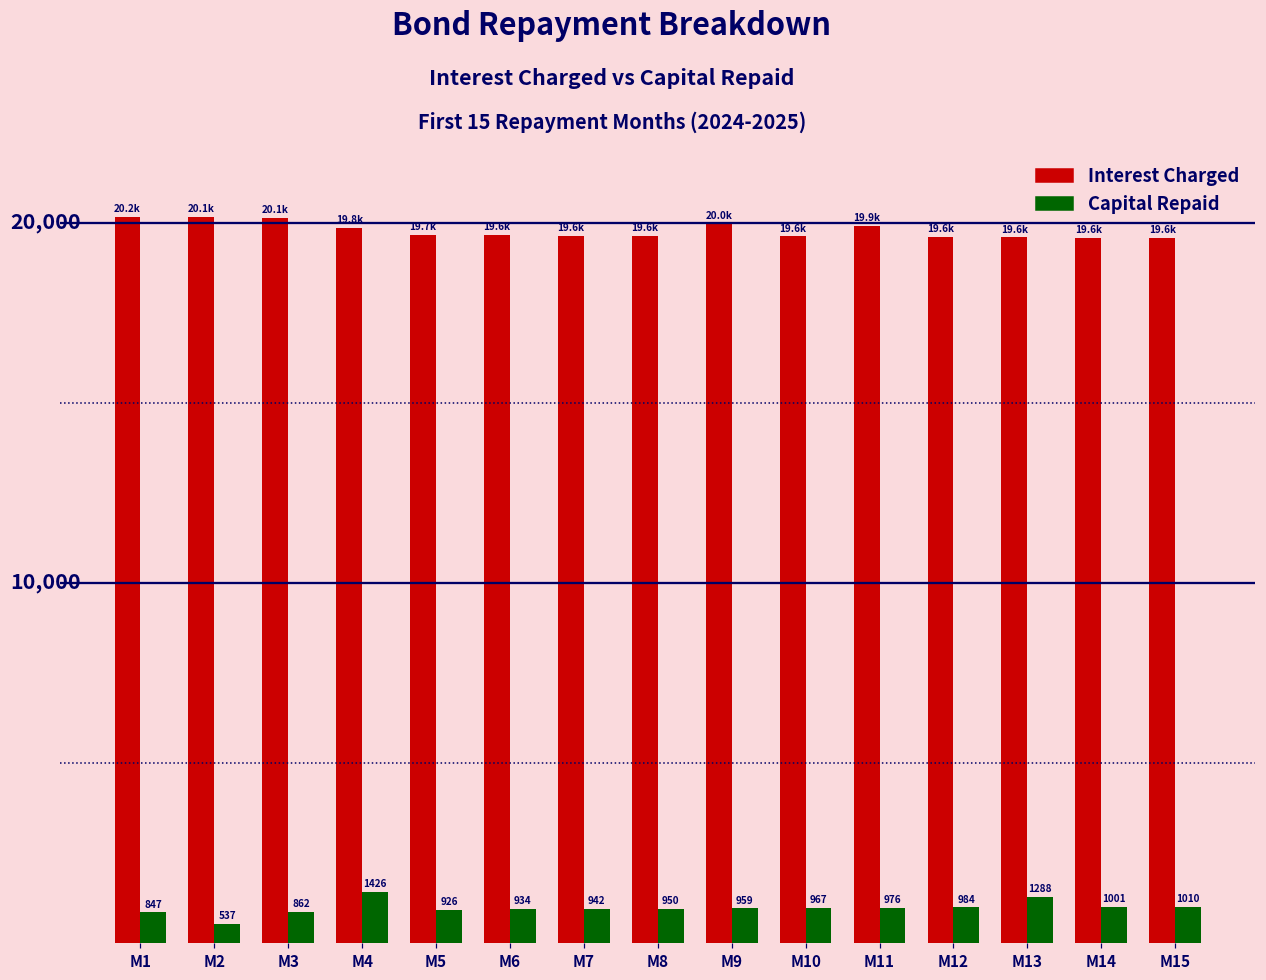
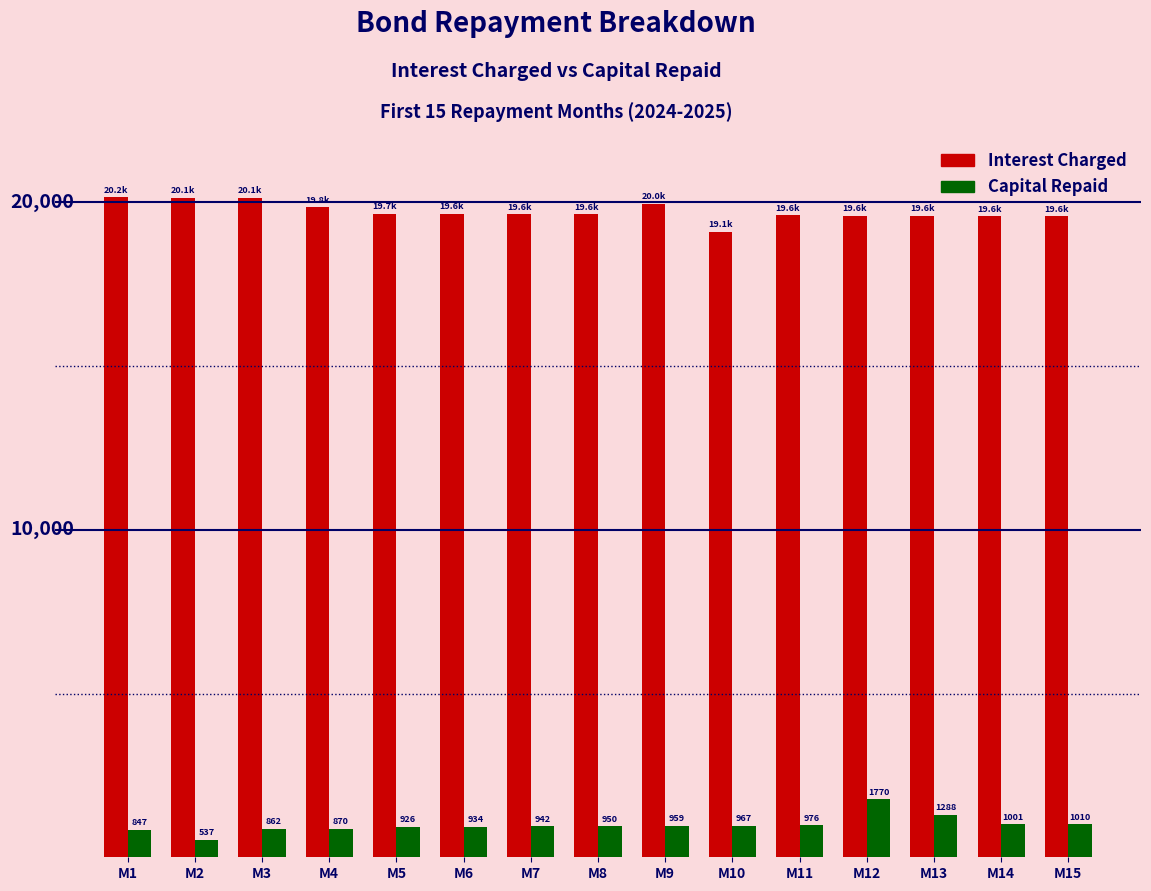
Capital Repaid, M4: 1426 -> 870
Interest Charged, M10: 19.6k -> 19.1k
Interest Charged, M11: 19.9k -> 19.6k
Capital Repaid, M12: 984 -> 1770
